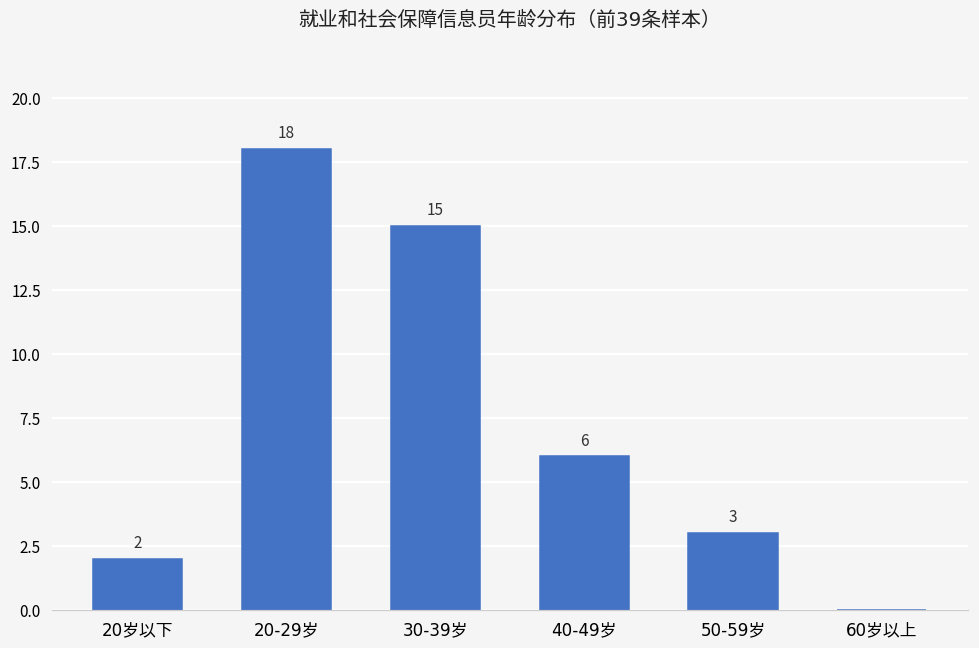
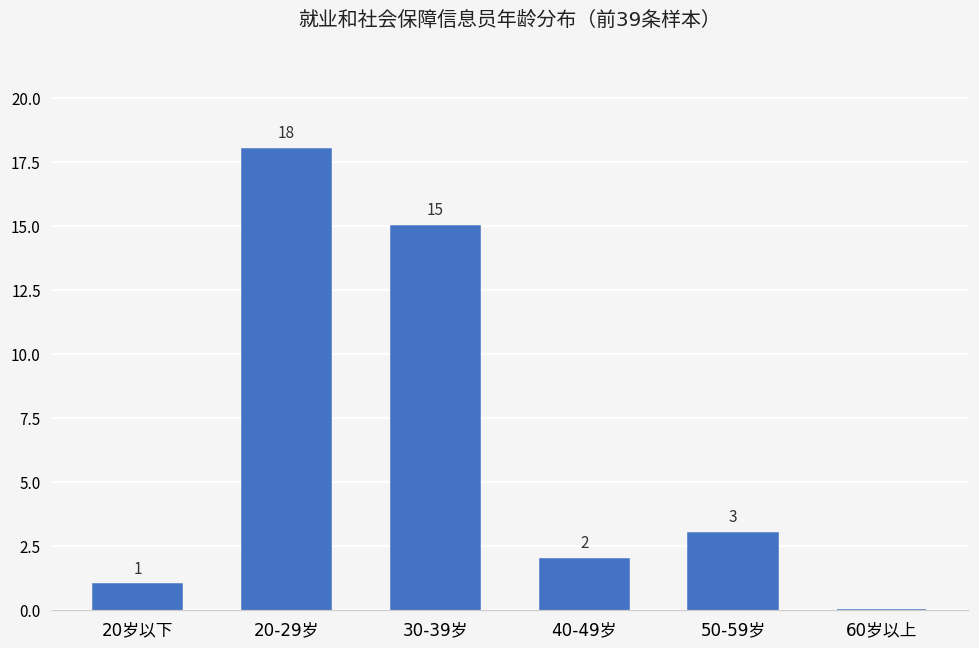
20岁以下: 2 -> 1
40-49岁: 6 -> 2
